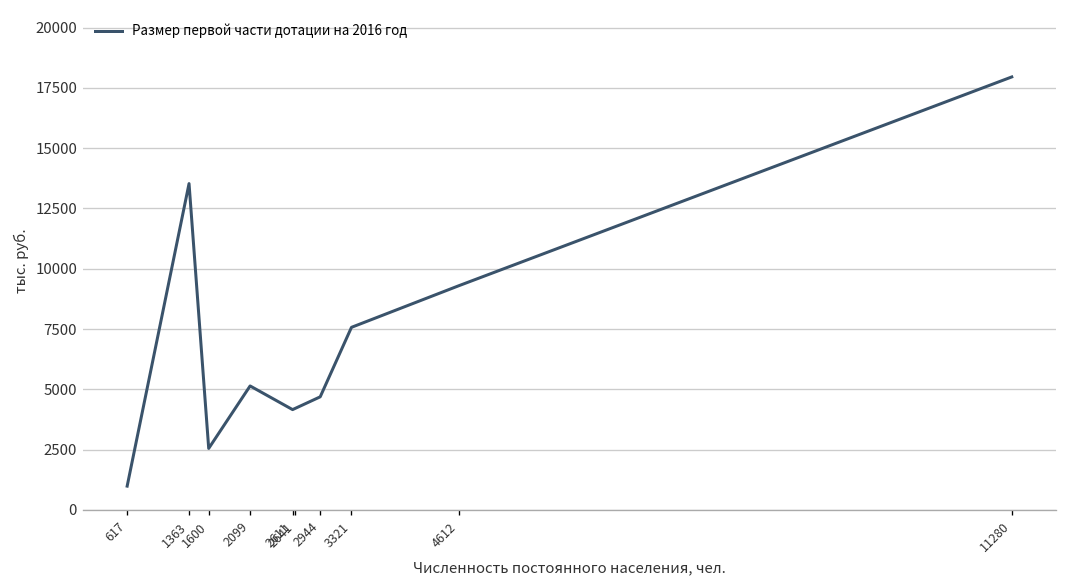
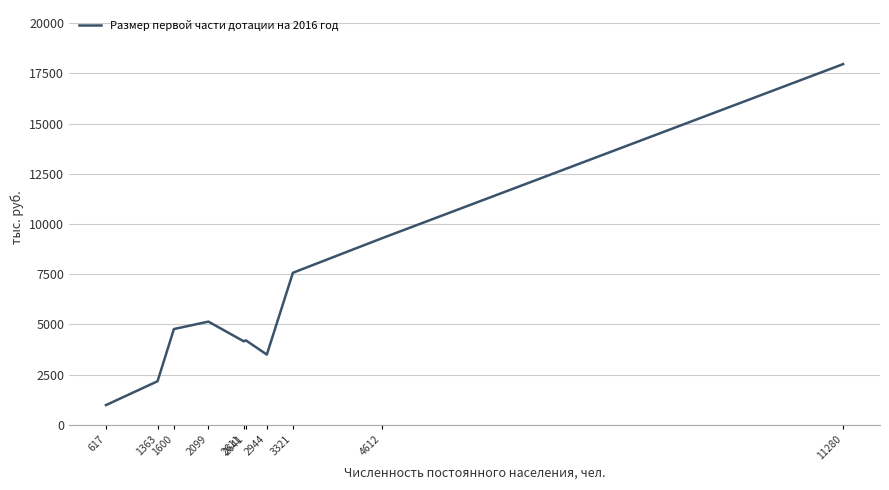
1363: 13500 -> 2200
1600: 2500 -> 4800
2944: 4700 -> 3500
